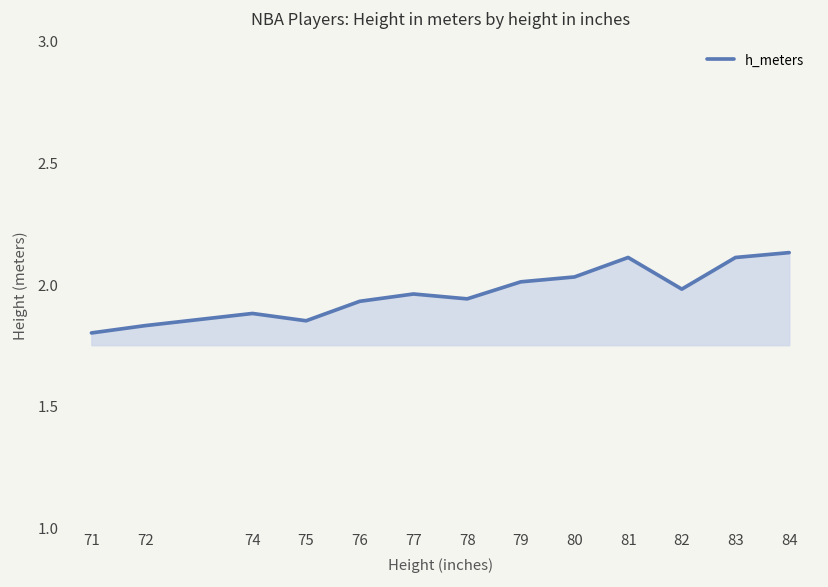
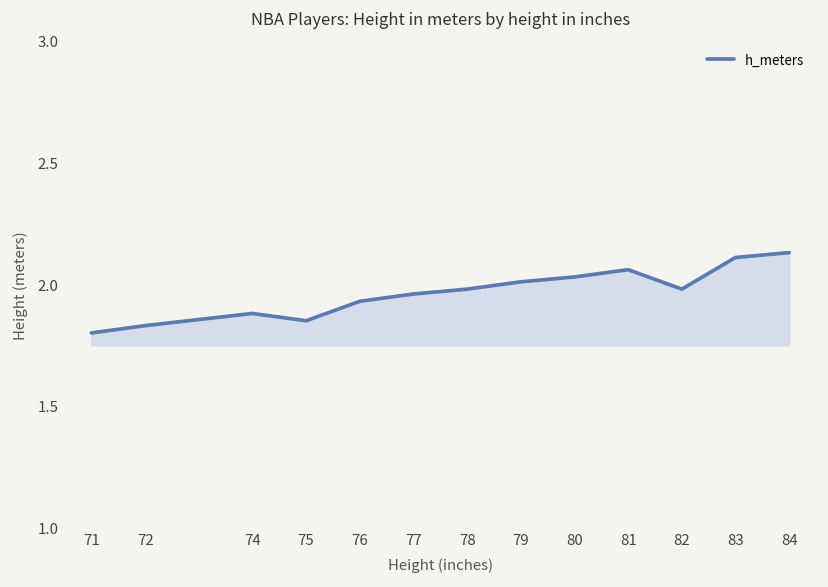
78: 1.94 -> 1.98
81: 2.11 -> 2.06
